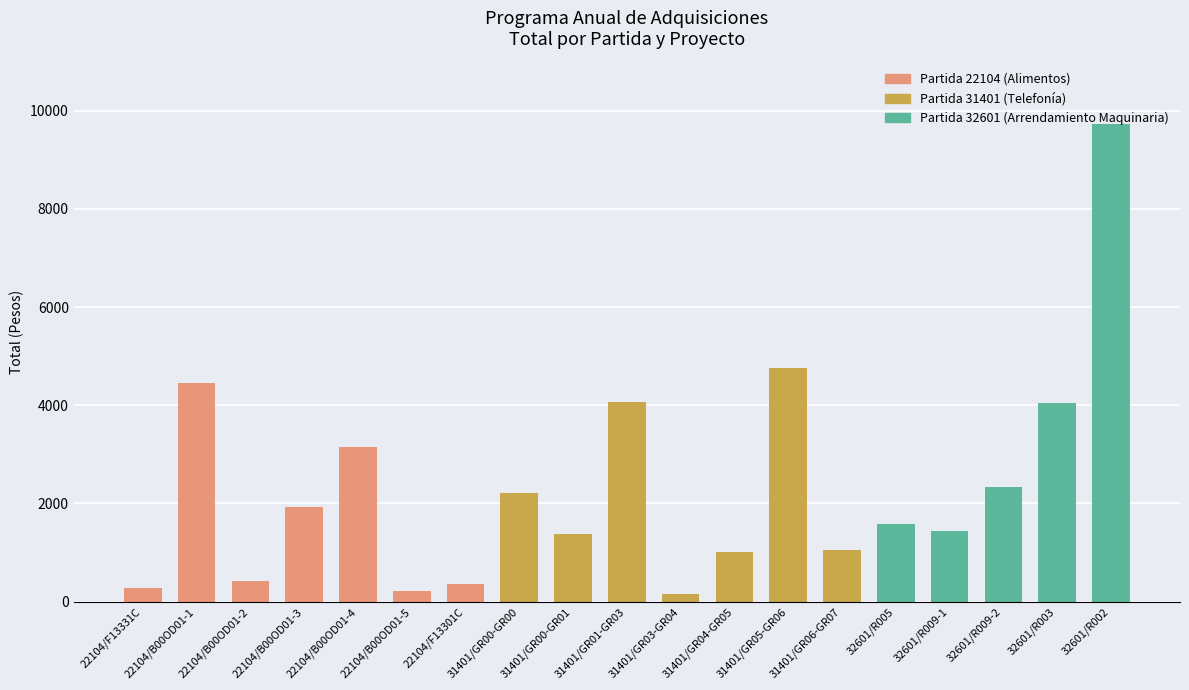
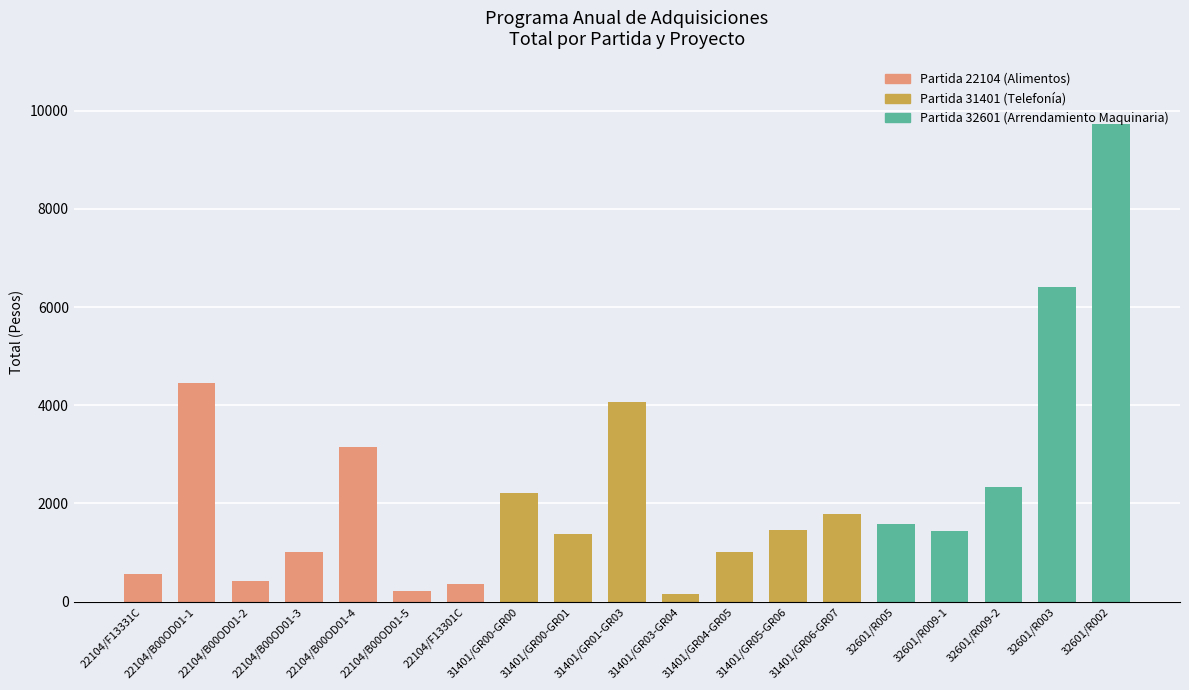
22104/F13331C: 300 -> 600
22104/B00OD01-3: 1900 -> 1000
31401/GR05-GR06: 4800 -> 1500
31401/GR06-GR07: 1000 -> 1800
32601/R003: 4000 -> 6400
